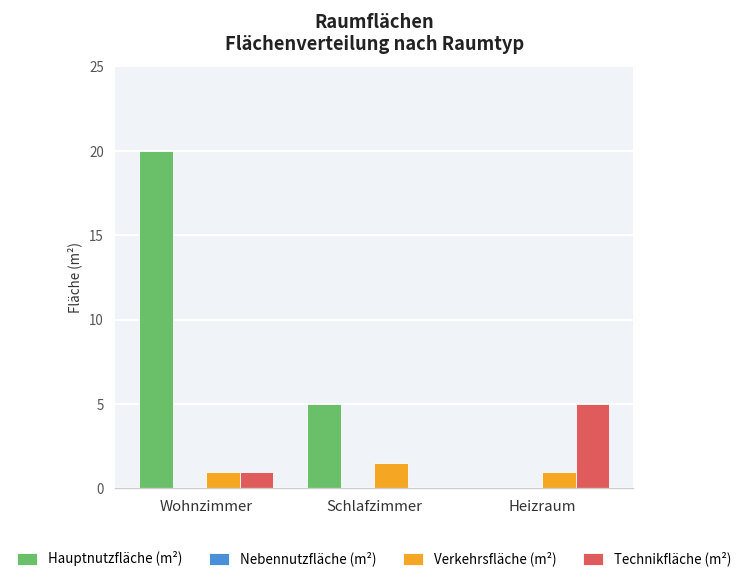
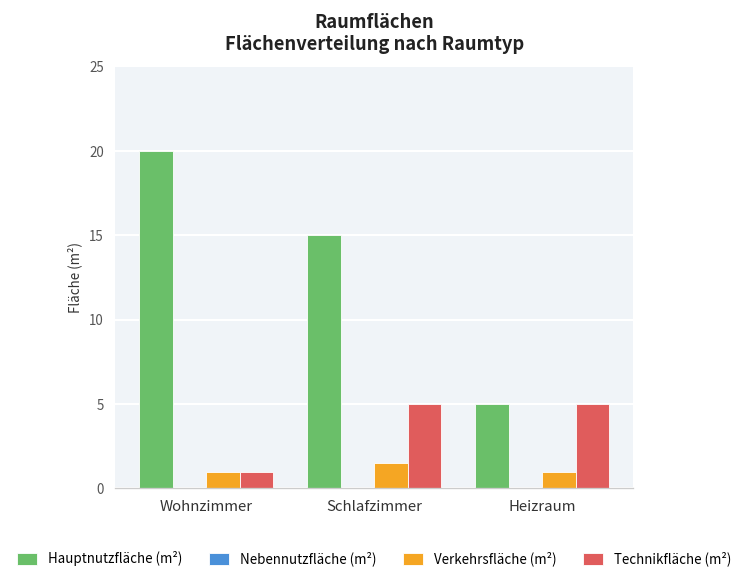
Hauptnutzfläche (m²), Schlafzimmer: 5 -> 15
Technikfläche (m²), Schlafzimmer: 0 -> 5
Hauptnutzfläche (m²), Heizraum: 0 -> 5
